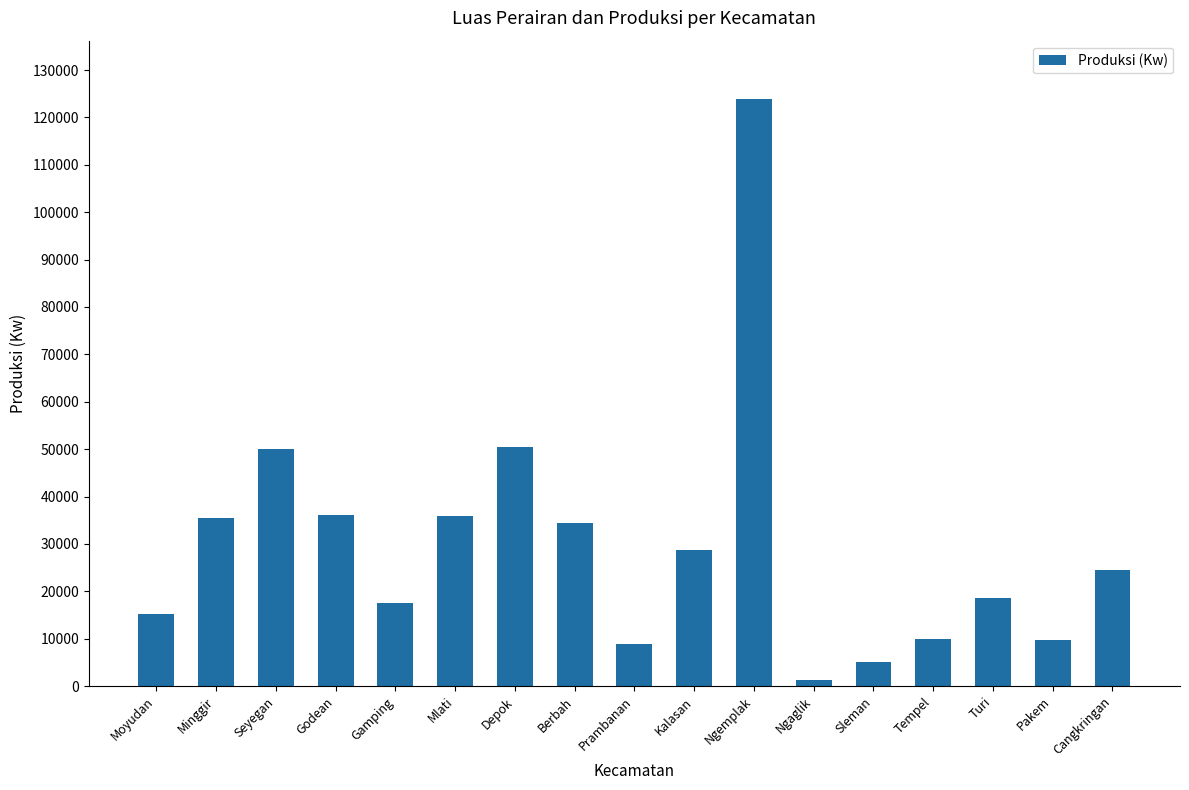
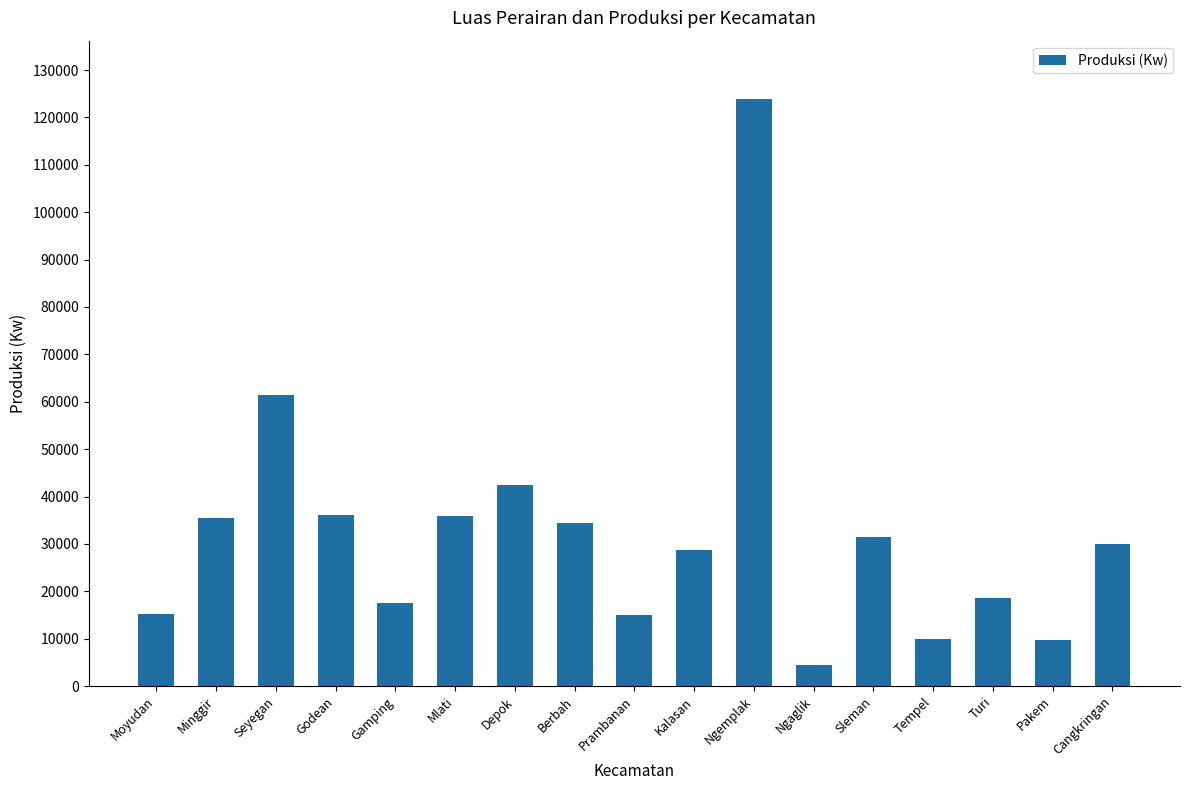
Seyegan: 50000 -> 62000
Depok: 51000 -> 42000
Prambanan: 9000 -> 15000
Ngaglik: 1000 -> 4000
Sleman: 5000 -> 31000
Cangkringan: 25000 -> 30000
